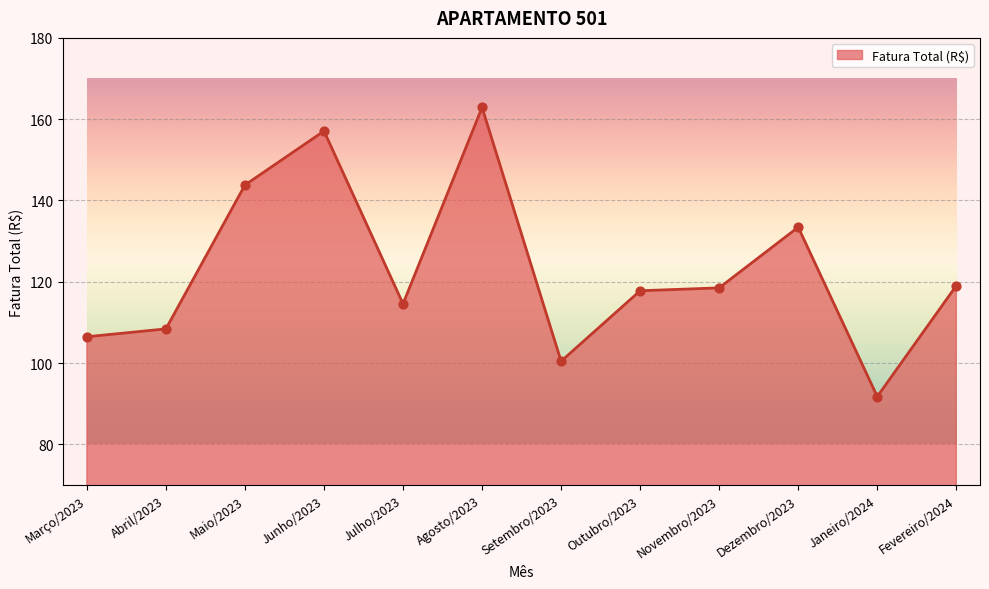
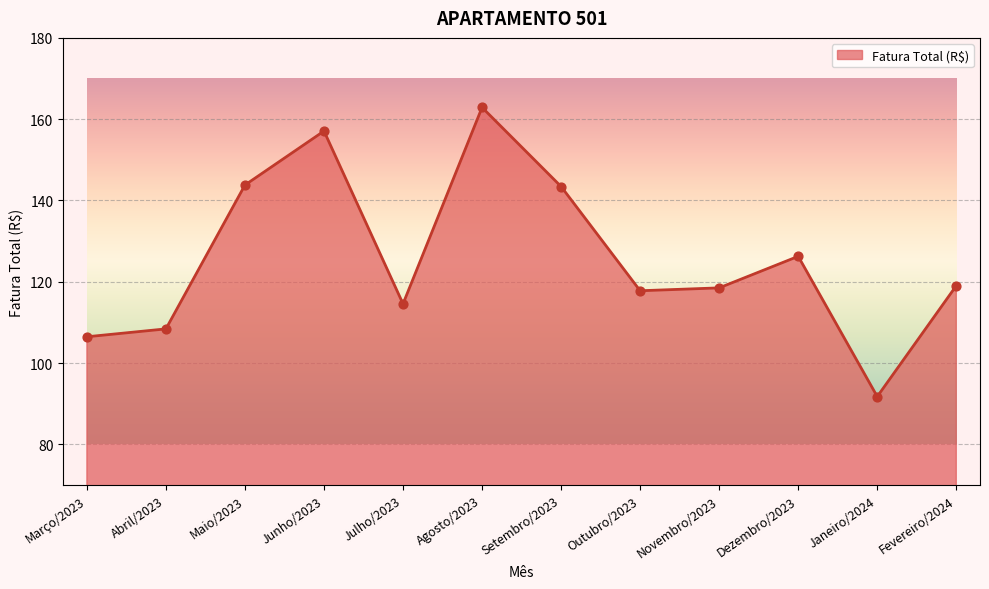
Setembro/2023: 100 -> 143
Dezembro/2023: 133 -> 126
